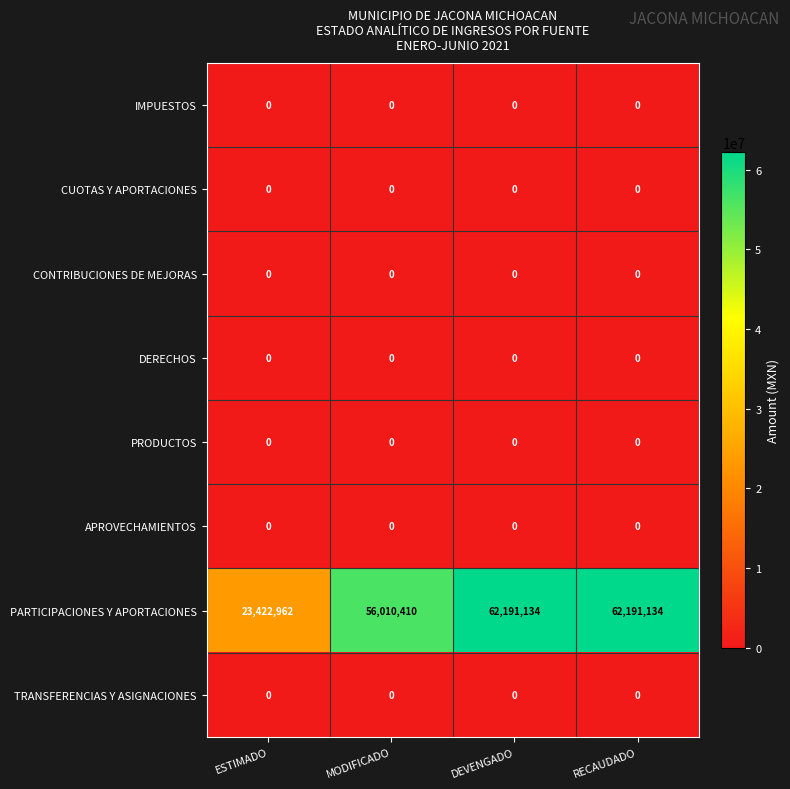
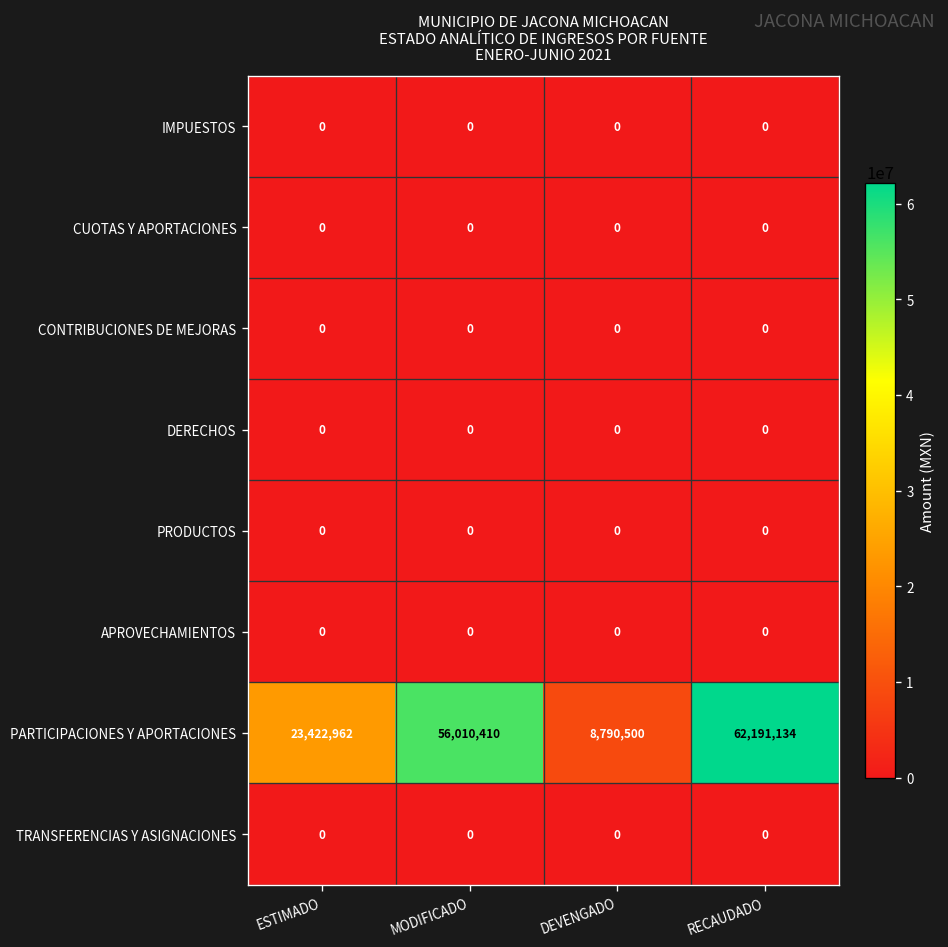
PARTICIPACIONES Y APORTACIONES, DEVENGADO: 62,191,134 -> 8,790,500
